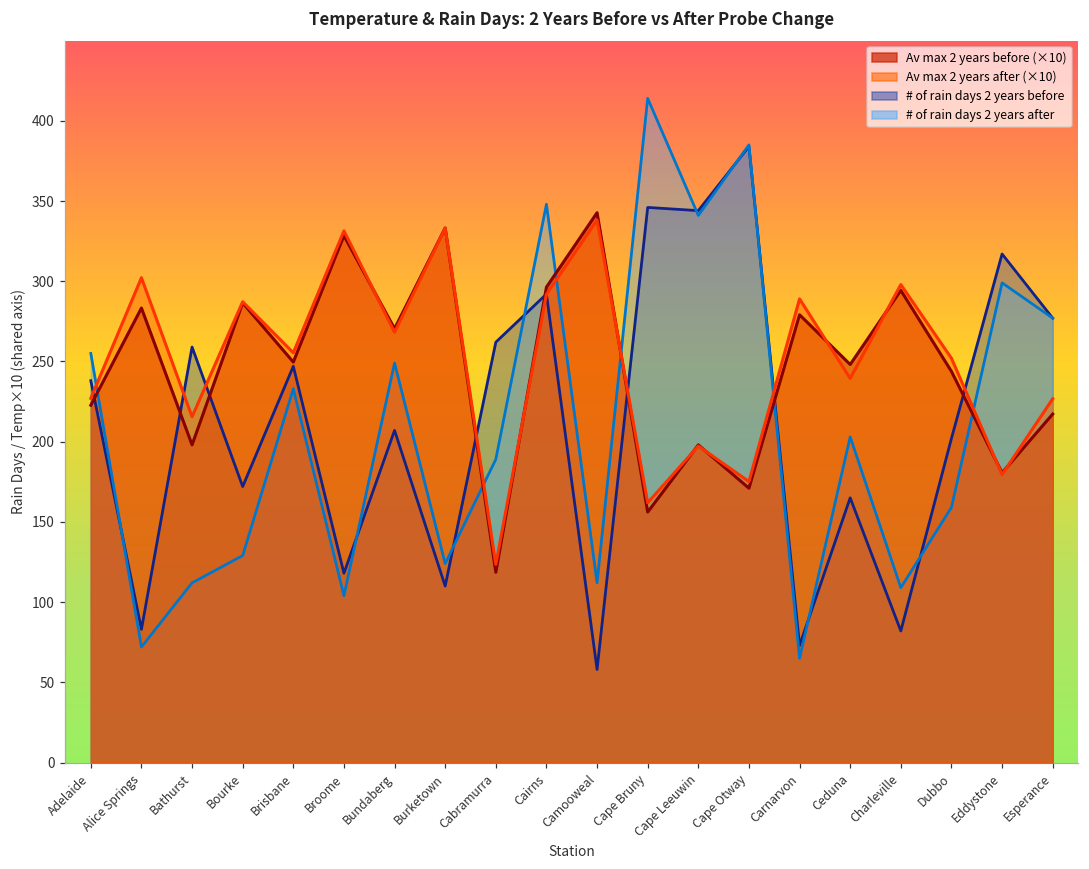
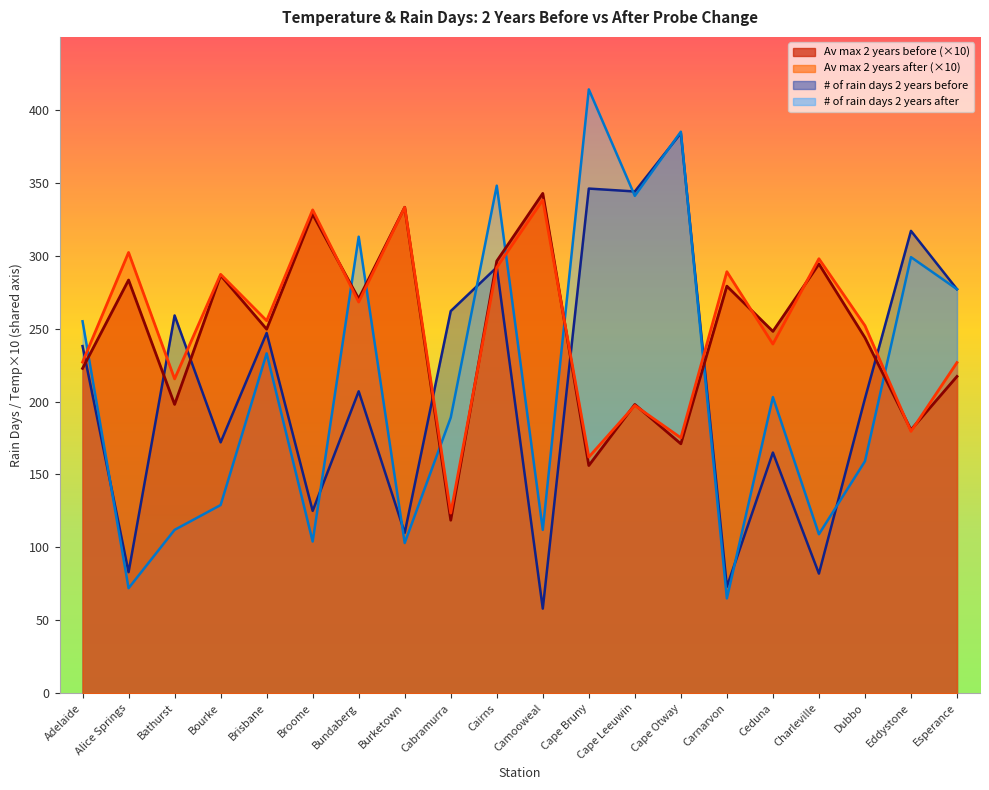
# of rain days 2 years before, Broome: 118 -> 125
# of rain days 2 years after, Bundaberg: 249 -> 313
# of rain days 2 years after, Burketown: 124 -> 103
